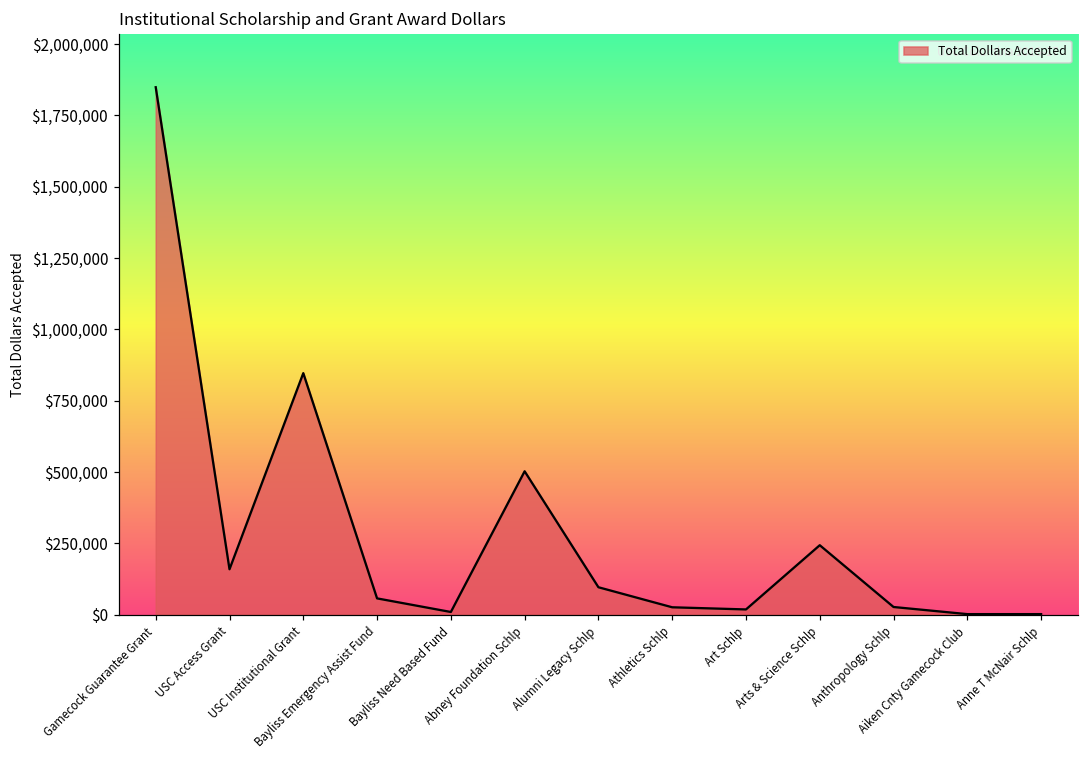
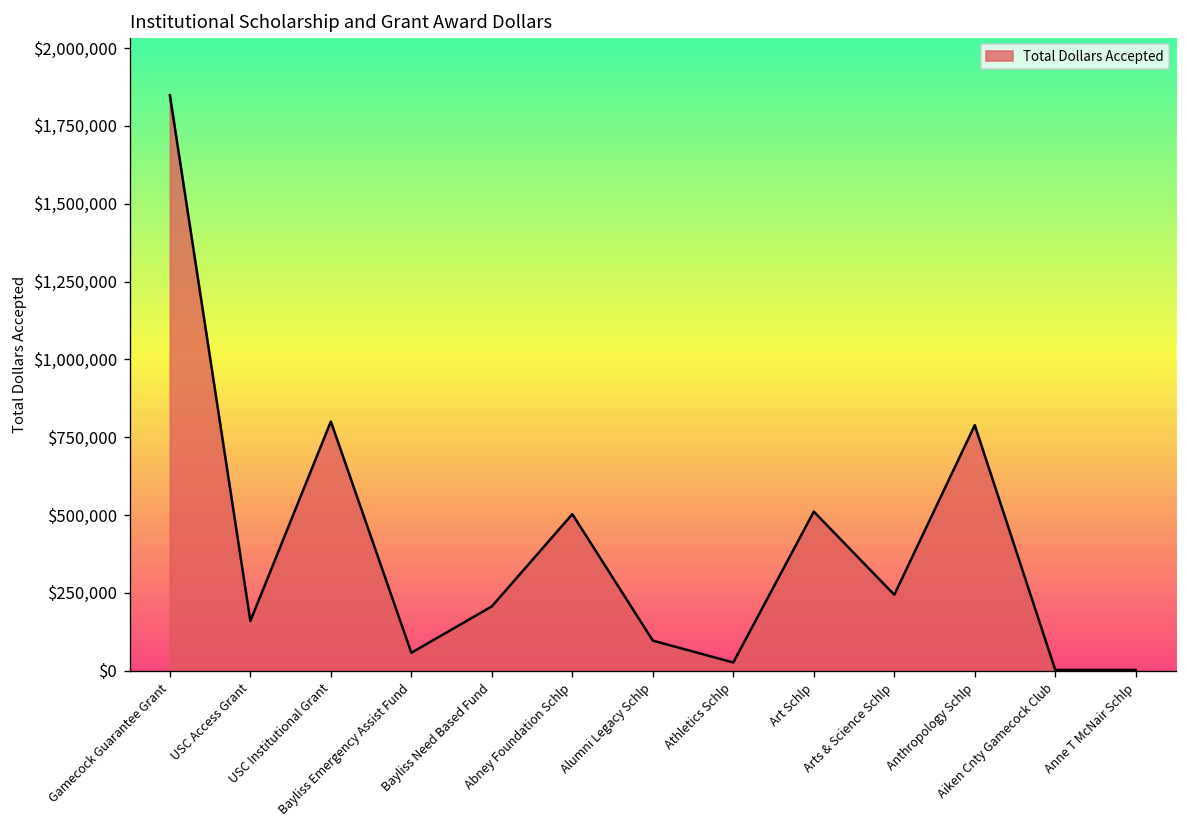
USC Institutional Grant: $850,000 -> $800,000
Bayliss Need Based Fund: $10,000 -> $210,000
Art Schlp: $20,000 -> $510,000
Anthropology Schlp: $30,000 -> $790,000
